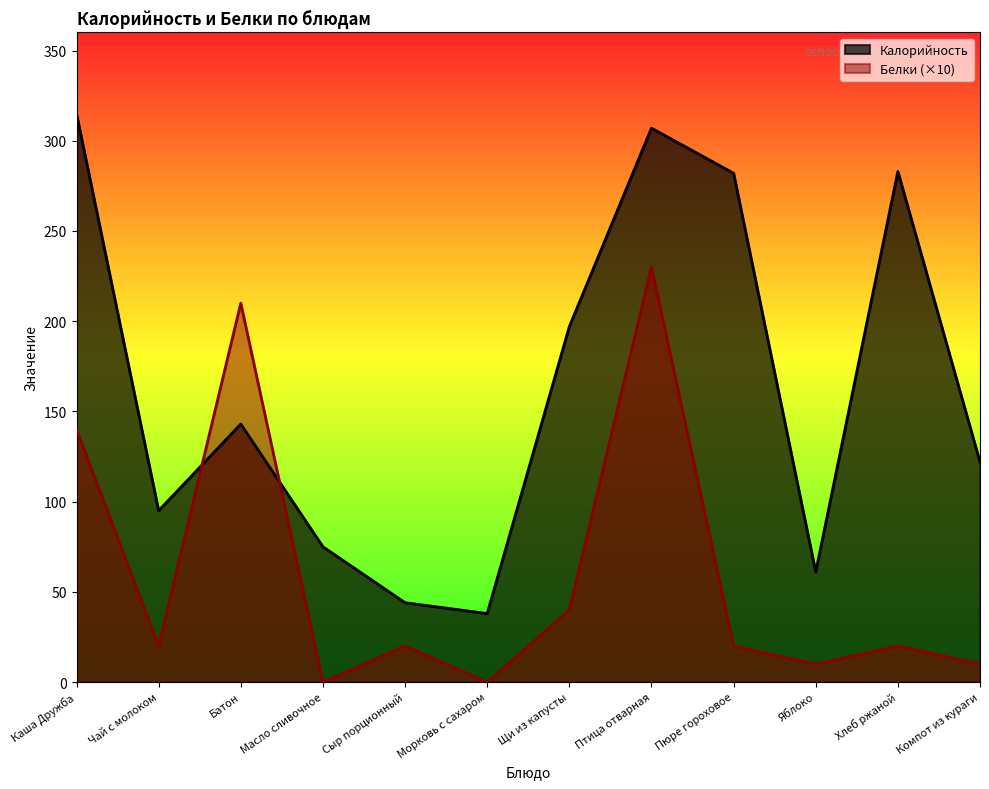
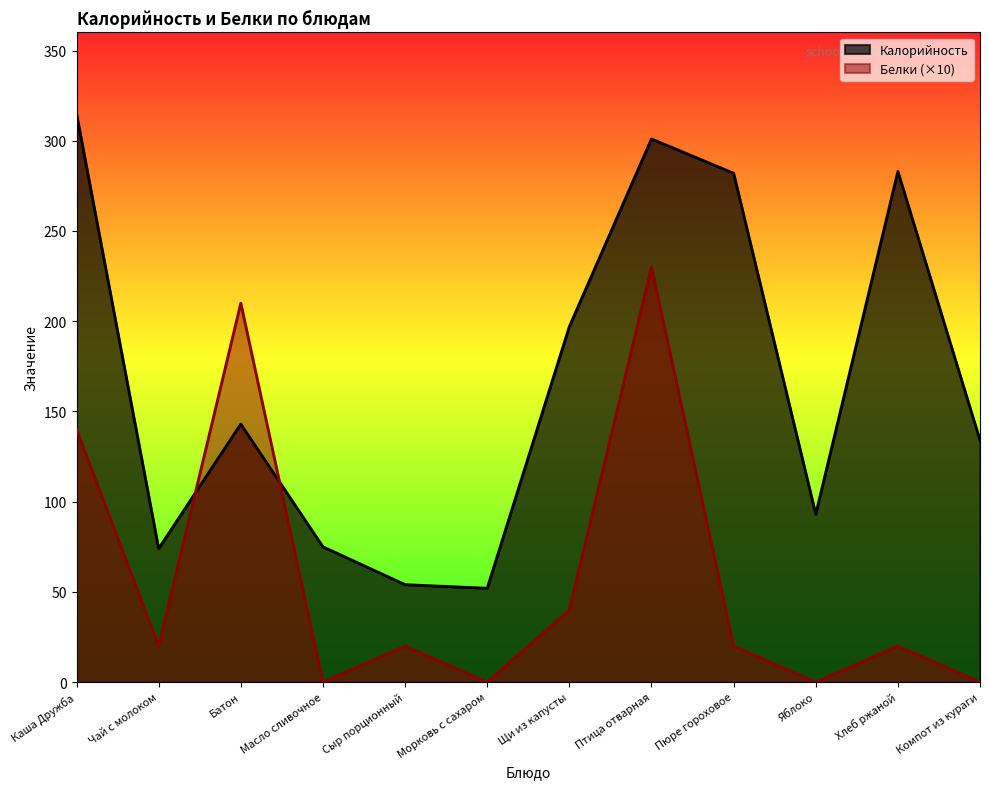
Калорийность, Чай с молоком: 95 -> 74
Калорийность, Сыр порционный: 44 -> 54
Калорийность, Морковь с сахаром: 38 -> 52
Калорийность, Птица отварная: 307 -> 301
Калорийность, Яблоко: 61 -> 93
Белки (×10), Яблоко: 10 -> 0
Калорийность, Компот из кураги: 122 -> 134
Белки (×10), Компот из кураги: 10 -> 0
